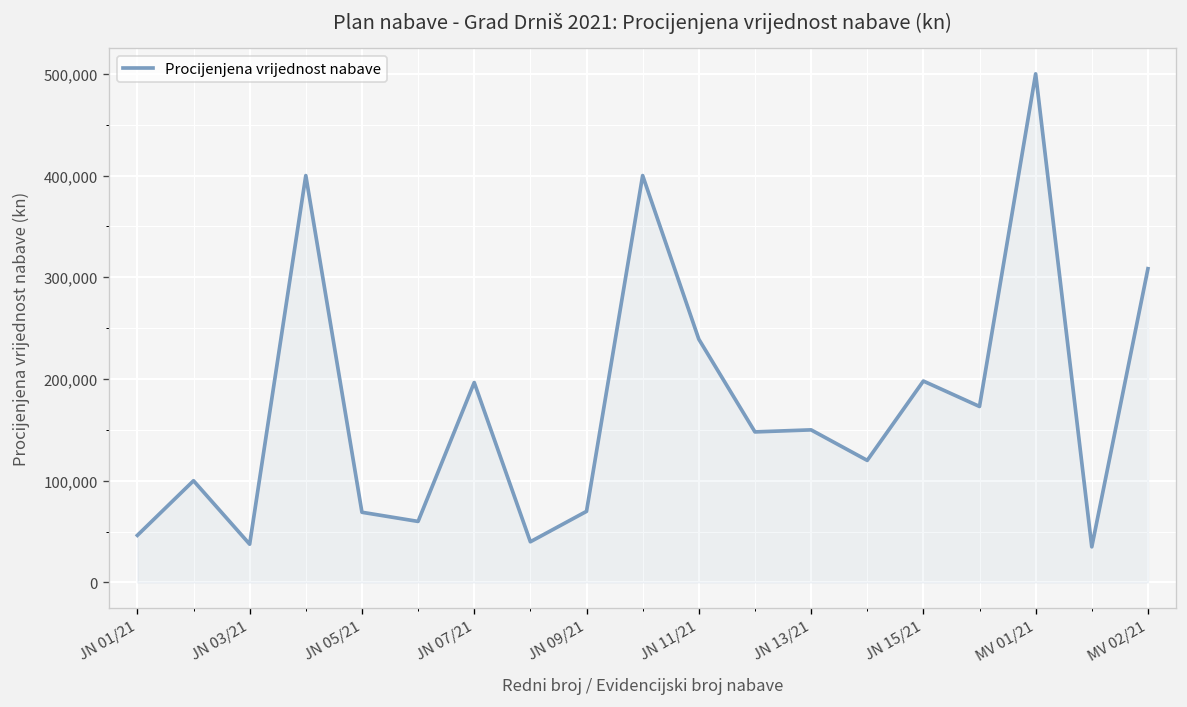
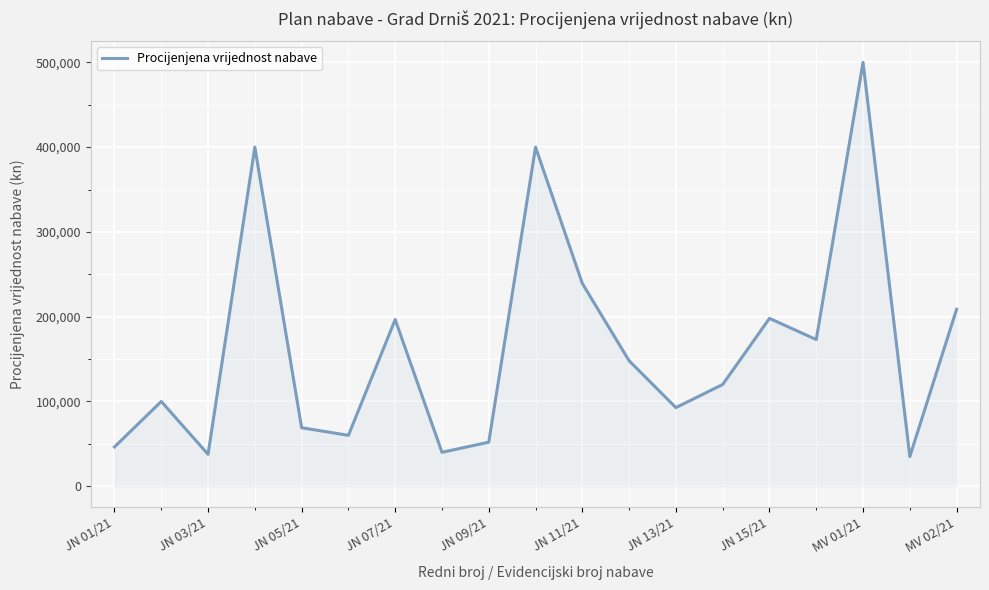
JN 09/21: 70,000 -> 50,000
JN 13/21: 150,000 -> 90,000
MV 02/21: 310,000 -> 210,000
